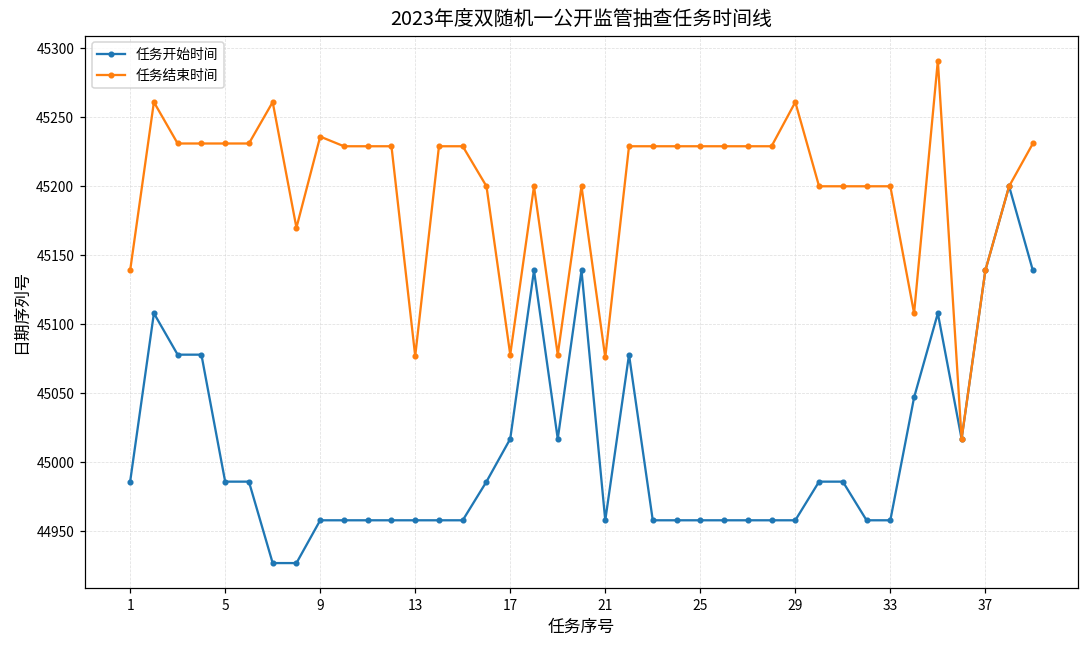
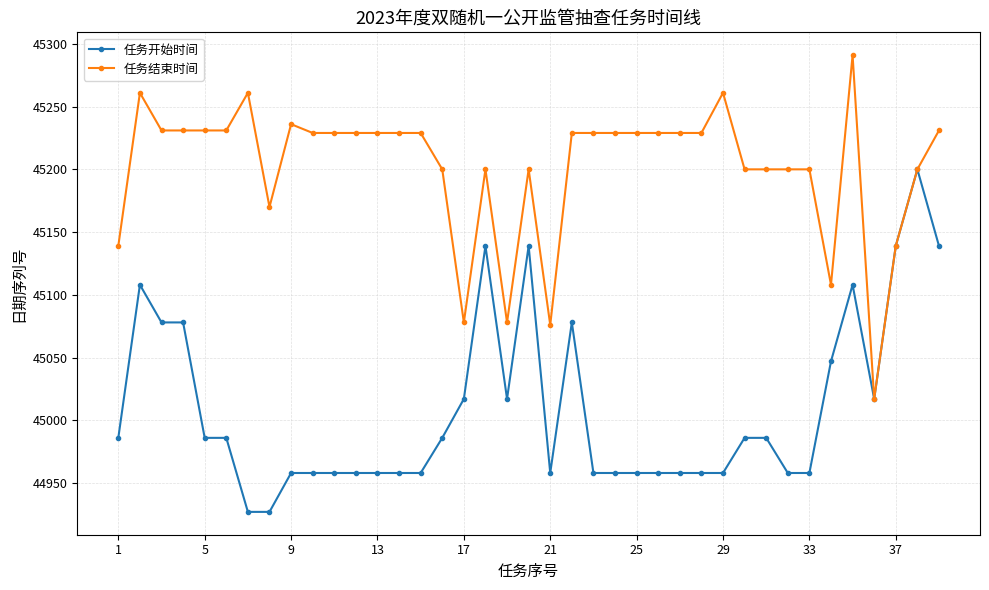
任务结束时间, 13: 45077 -> 45229
